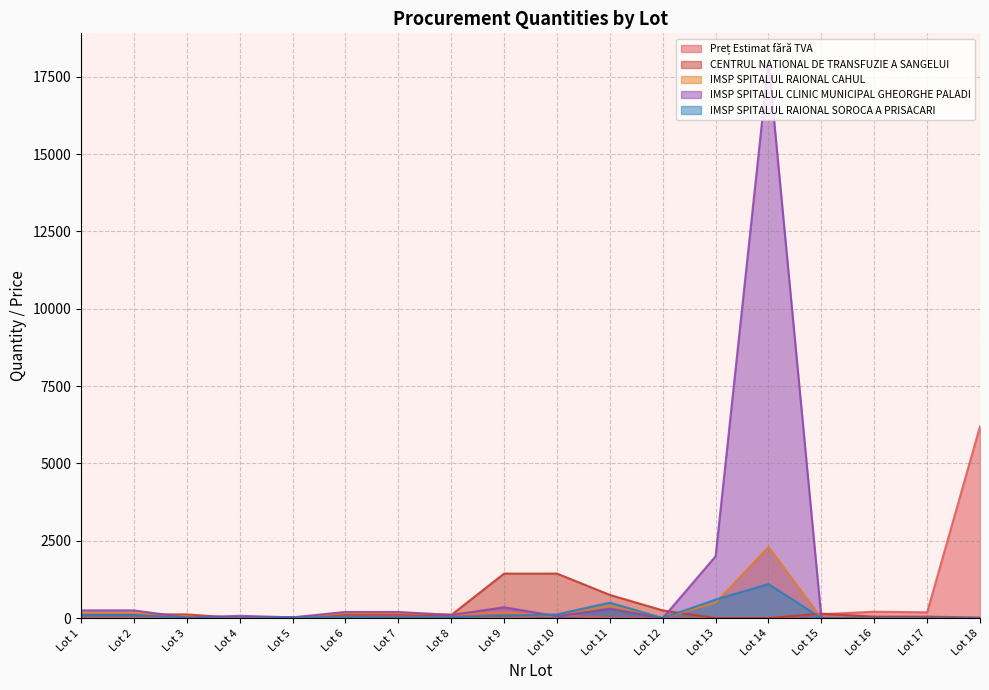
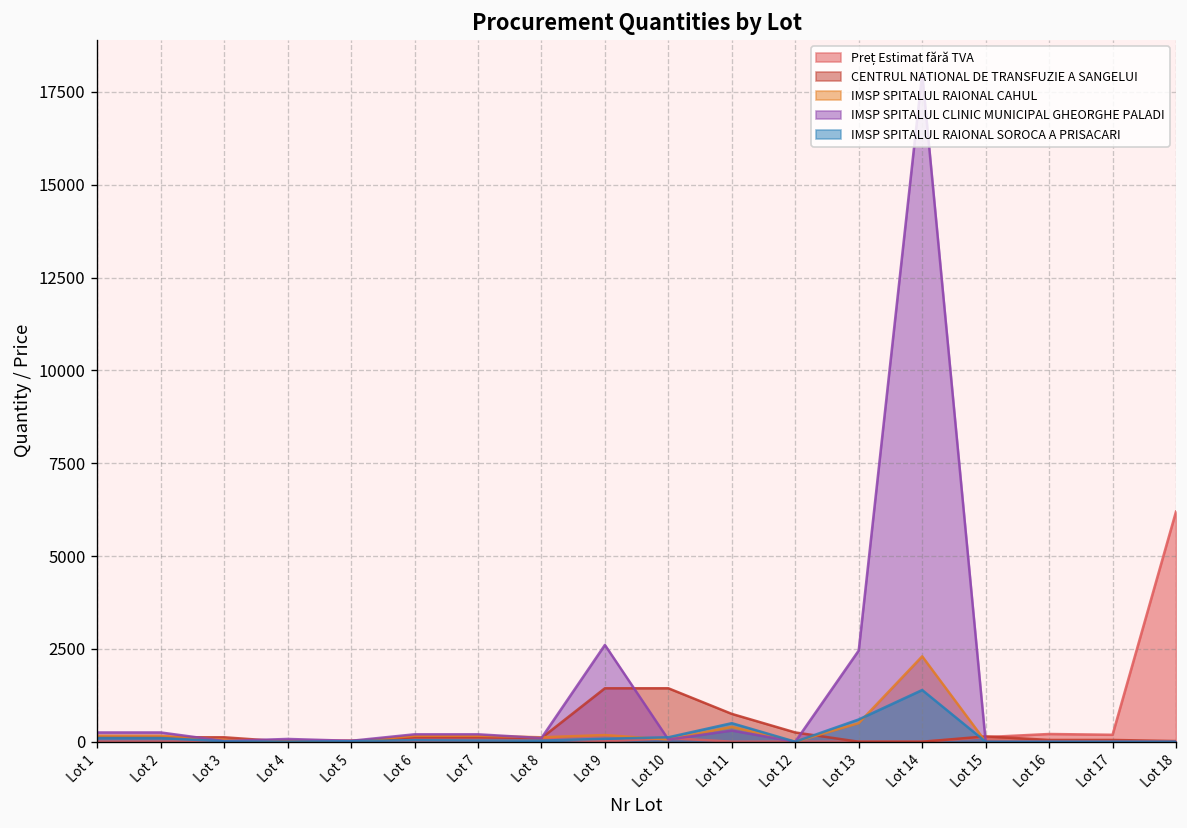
IMSP SPITALUL CLINIC MUNICIPAL GHEORGHE PALADI, Lot 9: 400 -> 2600
IMSP SPITALUL CLINIC MUNICIPAL GHEORGHE PALADI, Lot 13: 2000 -> 2500
IMSP SPITALUL RAIONAL SOROCA A PRISACARI, Lot 14: 1100 -> 1400
